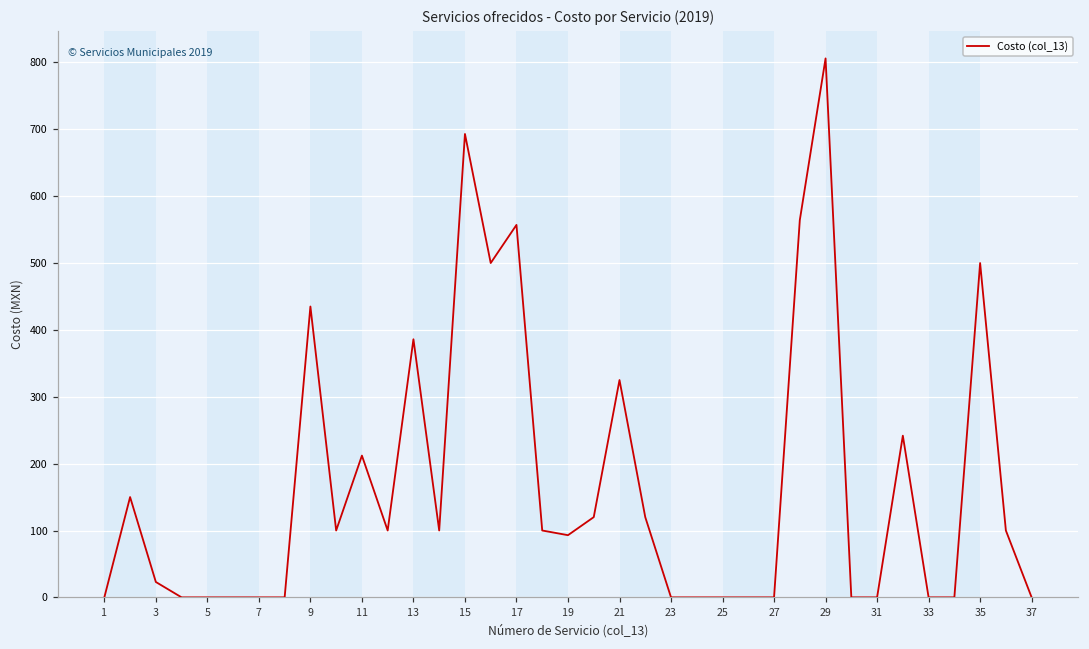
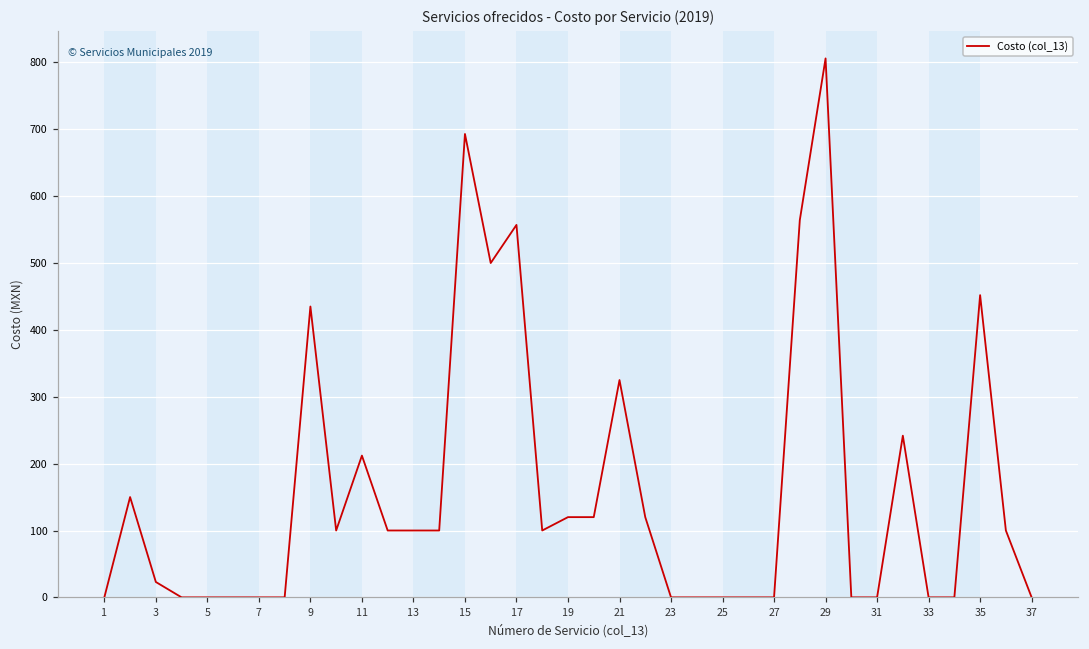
13: 390 -> 100
19: 90 -> 120
35: 500 -> 450
